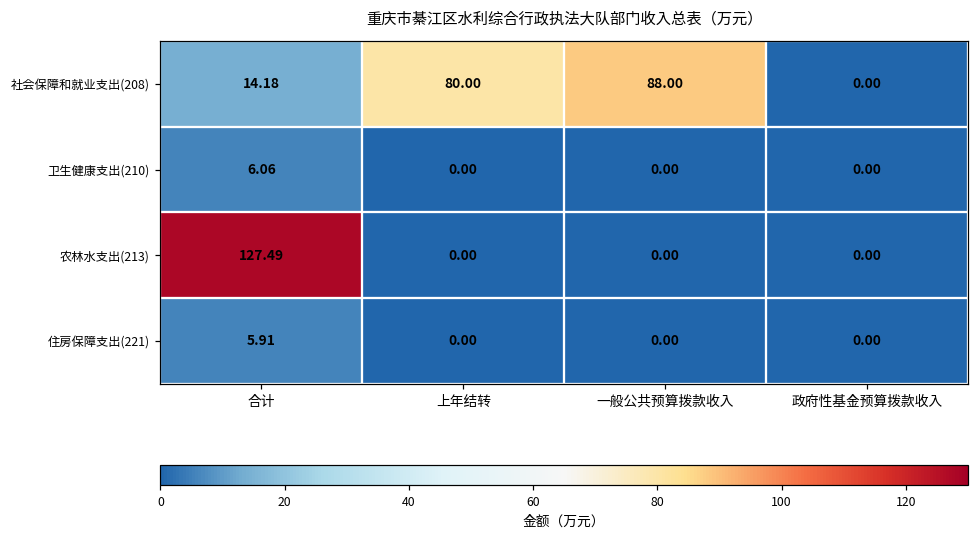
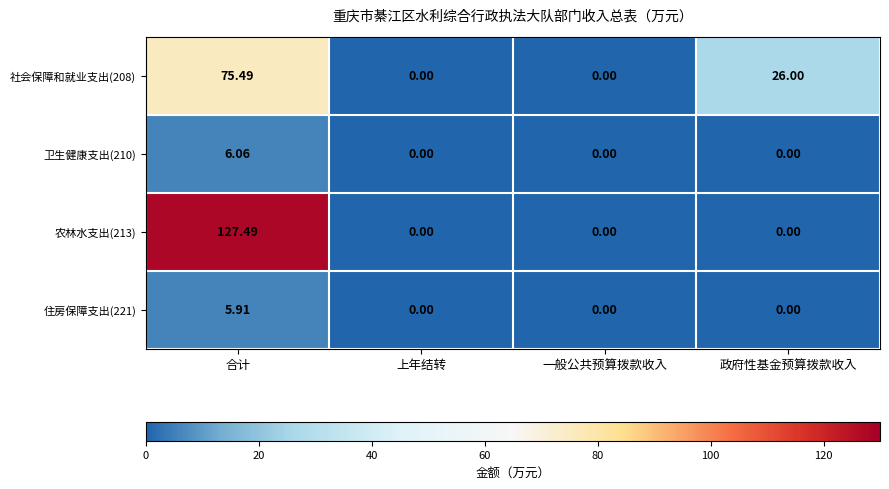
社会保障和就业支出(208), 合计: 14.18 -> 75.49
社会保障和就业支出(208), 上年结转: 80.00 -> 0.00
社会保障和就业支出(208), 一般公共预算拨款收入: 88.00 -> 0.00
社会保障和就业支出(208), 政府性基金预算拨款收入: 0.00 -> 26.00
